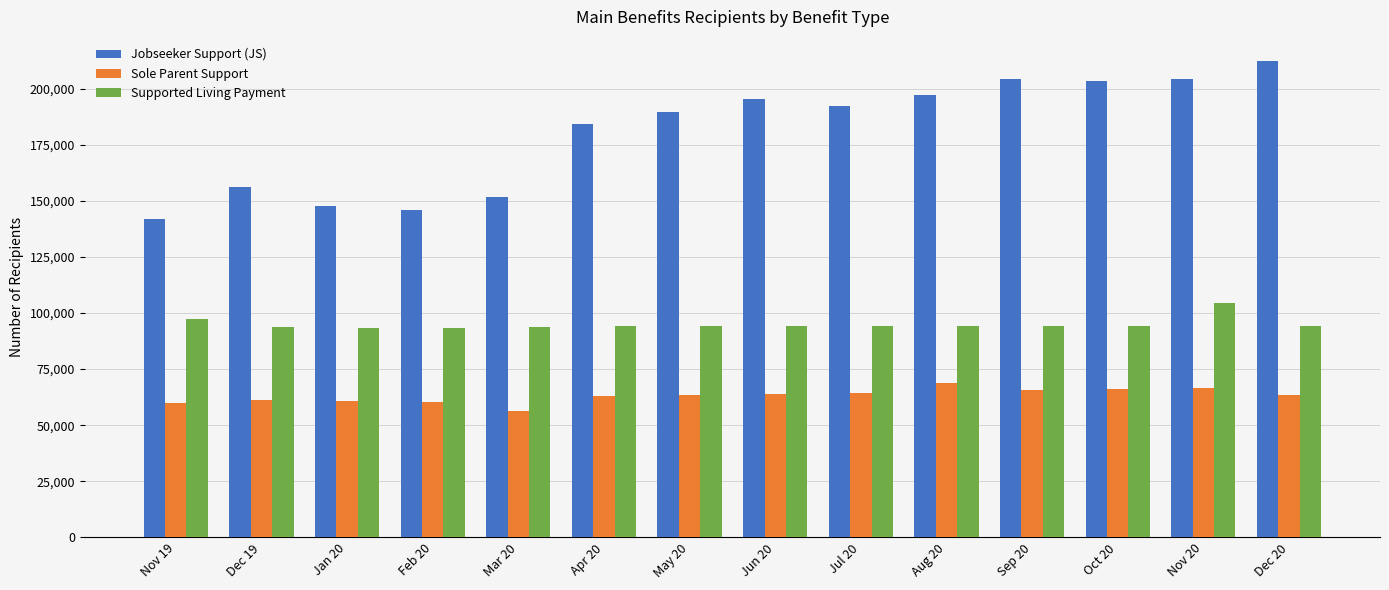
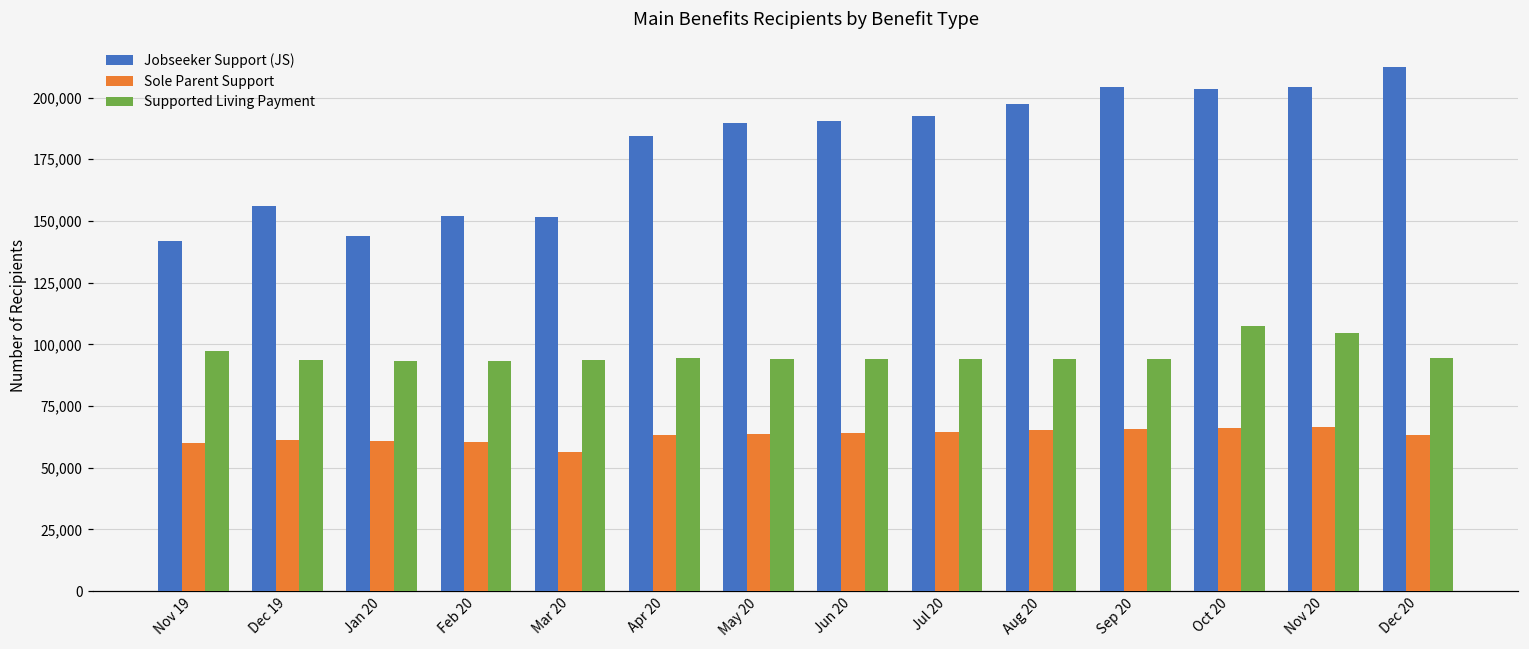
Jobseeker Support (JS), Jan 20: 148,000 -> 144,000
Jobseeker Support (JS), Feb 20: 146,000 -> 152,000
Jobseeker Support (JS), Jun 20: 195,000 -> 190,000
Sole Parent Support, Aug 20: 69,000 -> 65,000
Supported Living Payment, Oct 20: 94,000 -> 107,000
